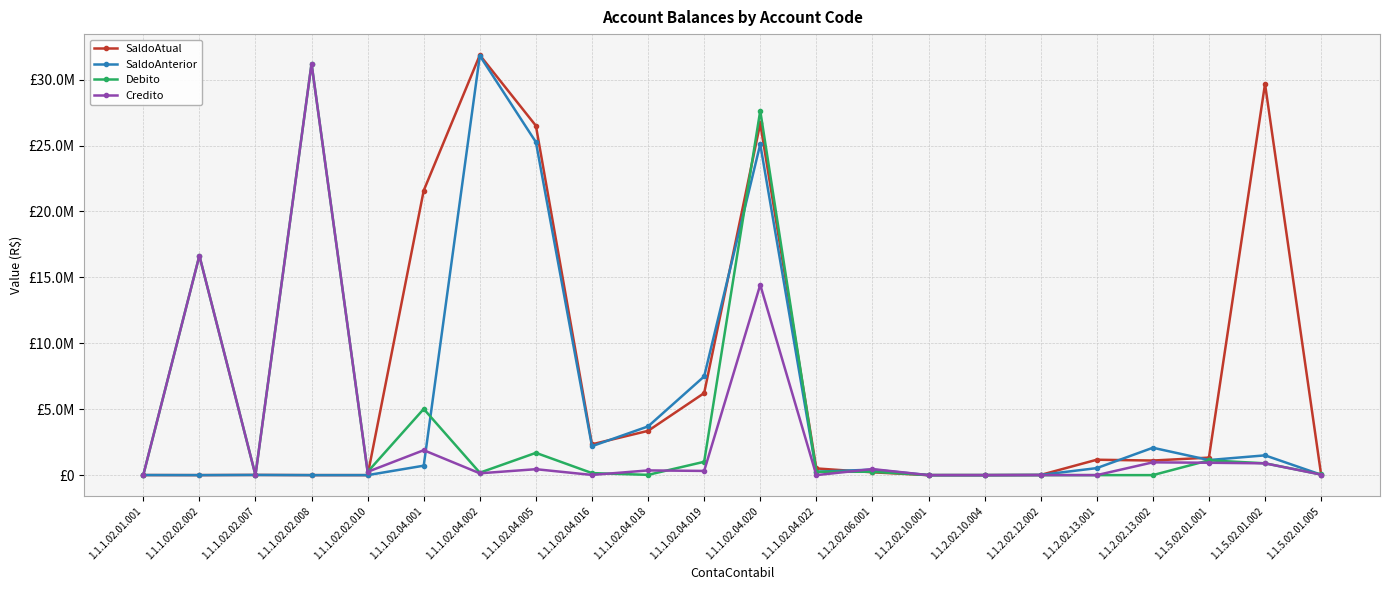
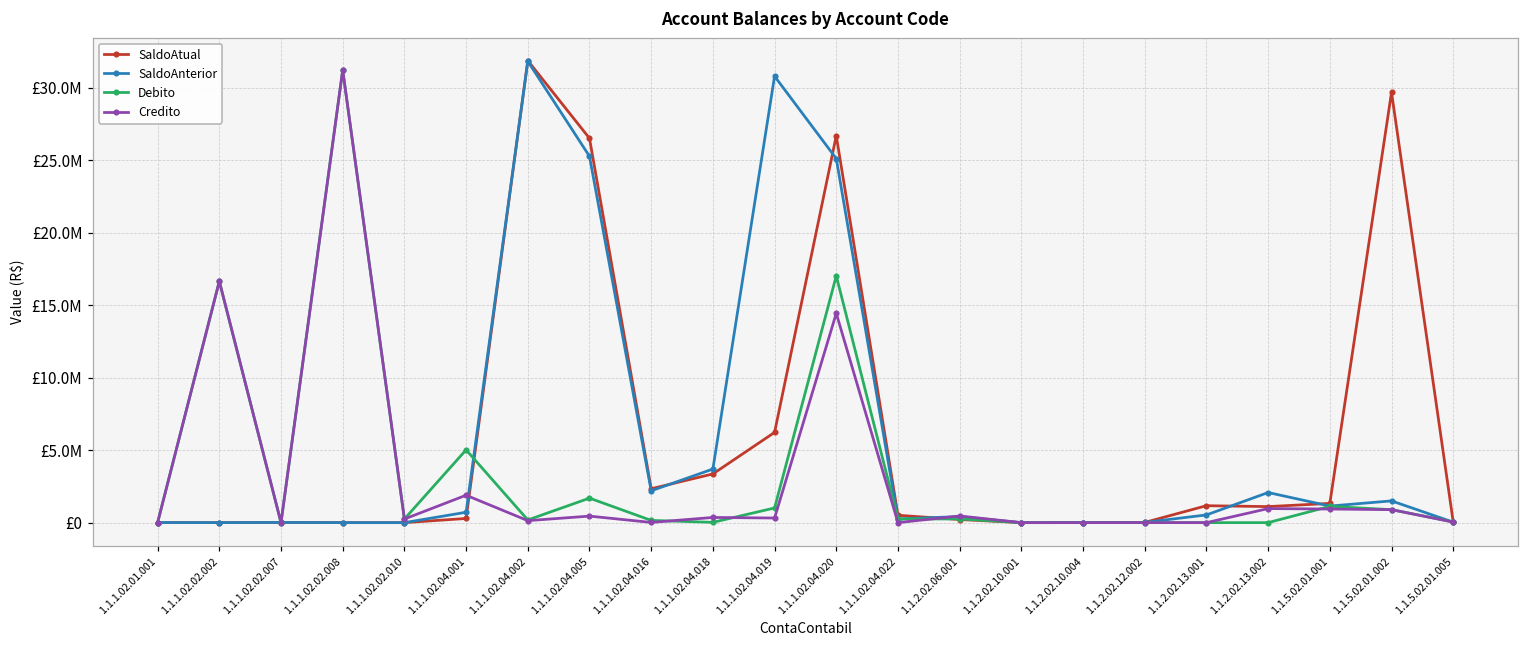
SaldoAtual, 1.1.1.02.04.001: £21600000 -> £300000
SaldoAnterior, 1.1.1.02.04.019: £7500000 -> £30800000
Debito, 1.1.1.02.04.020: £27600000 -> £17000000
